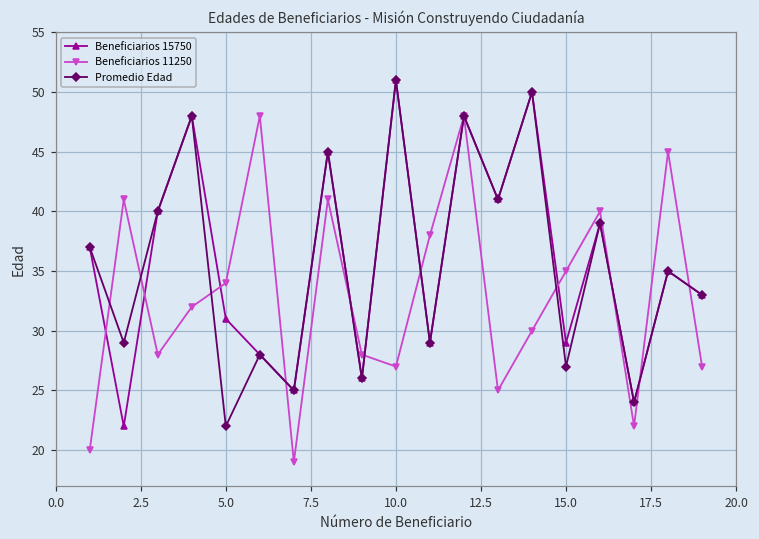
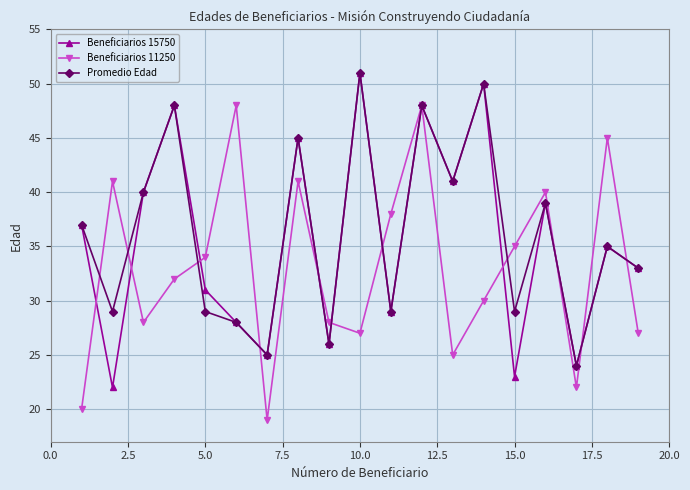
Promedio Edad, 5.0: 22 -> 29
Beneficiarios 15750, 15.0: 29 -> 23
Promedio Edad, 15.0: 27 -> 29
